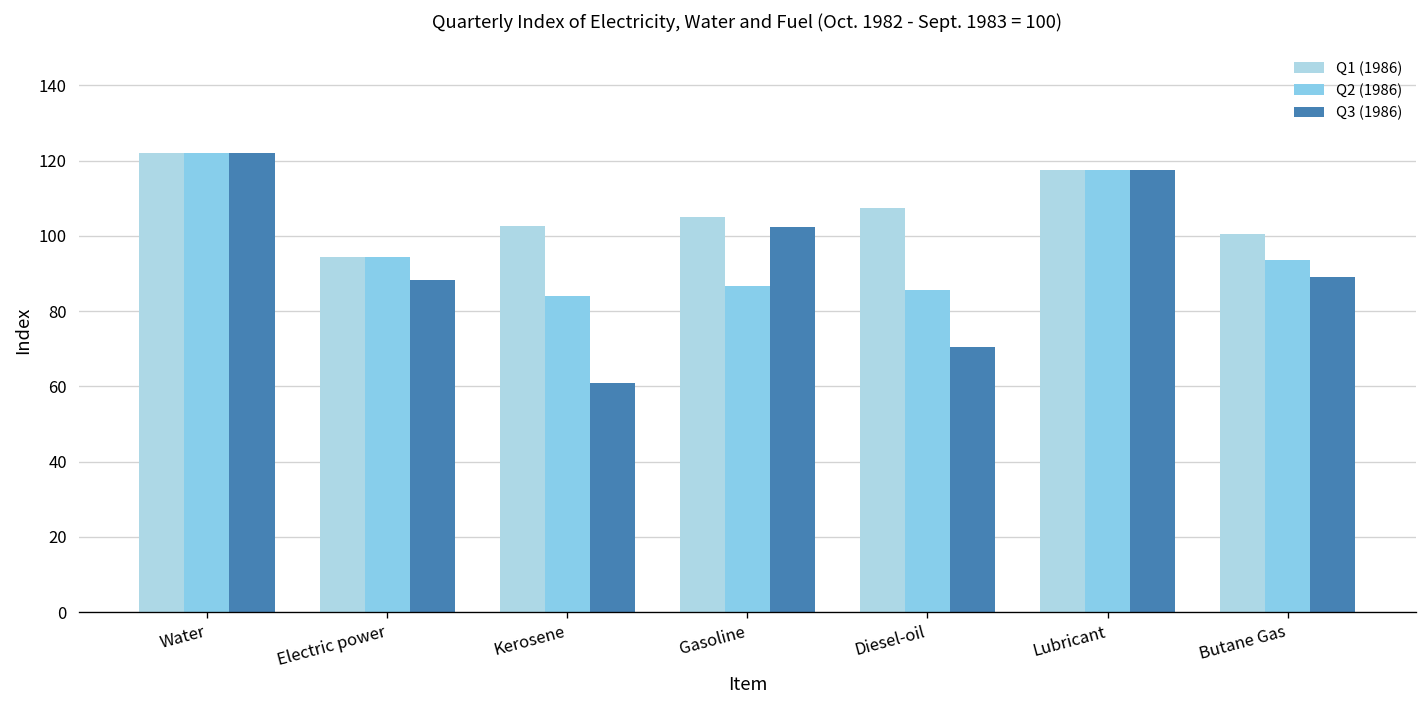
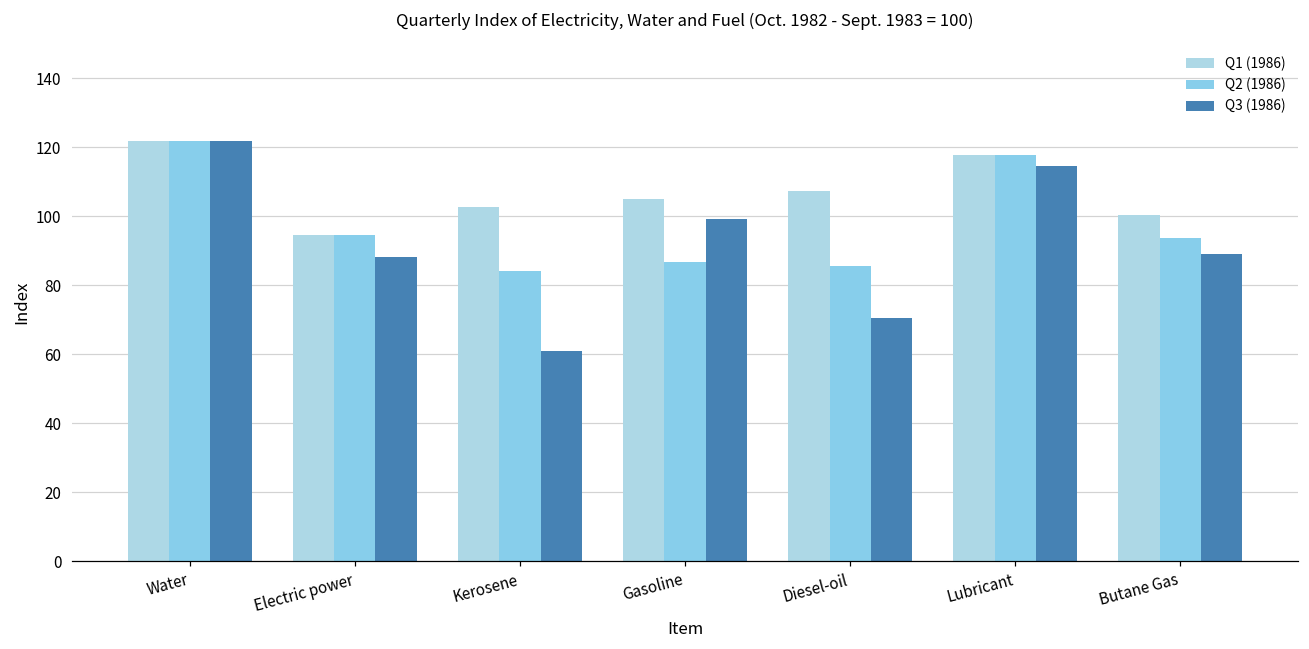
Q3 (1986), Gasoline: 102 -> 99
Q3 (1986), Lubricant: 118 -> 115
